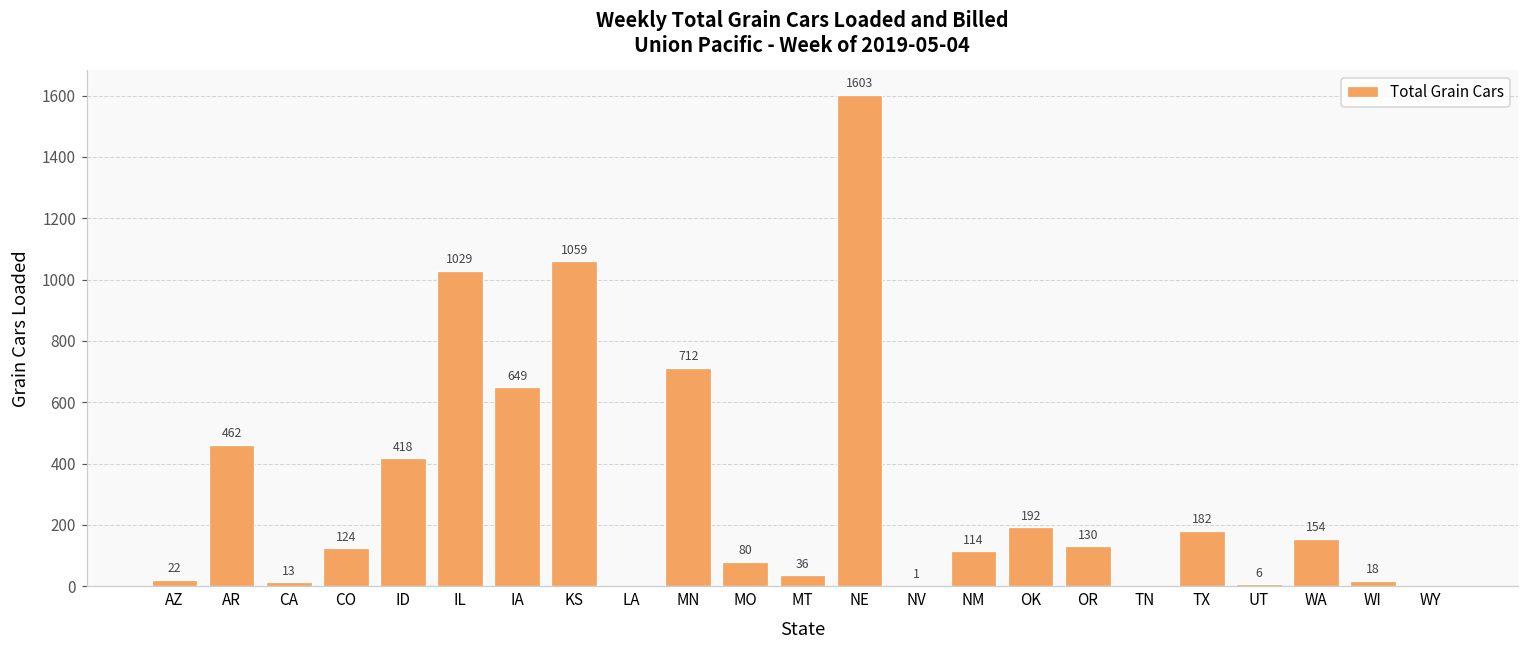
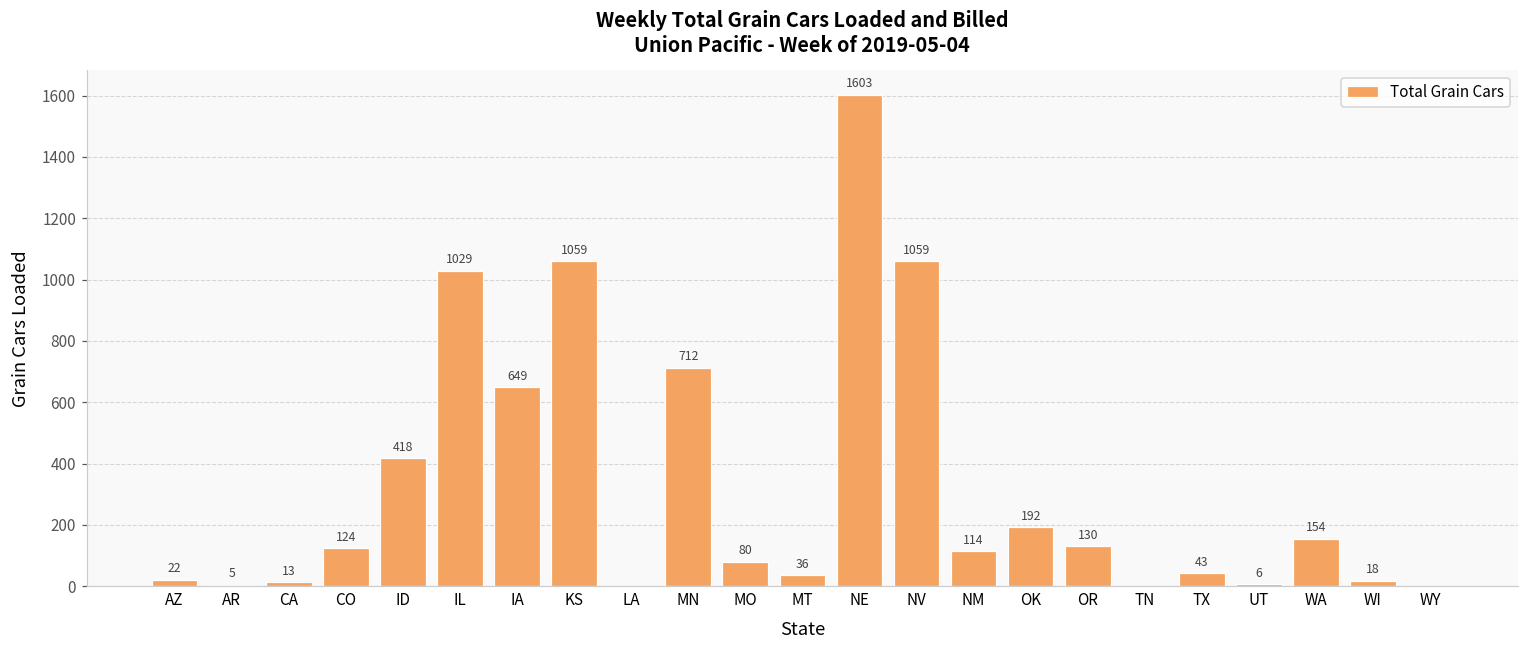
AR: 462 -> 5
NV: 1 -> 1059
TX: 182 -> 43
